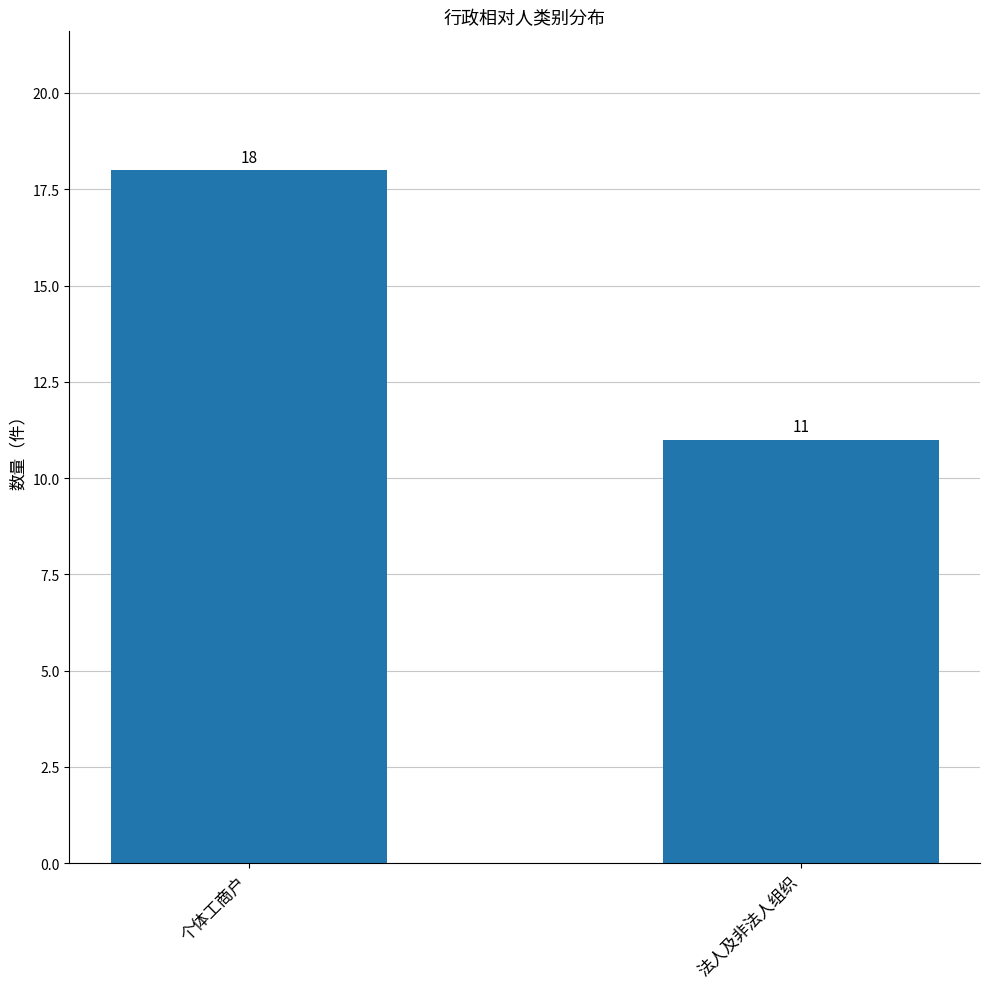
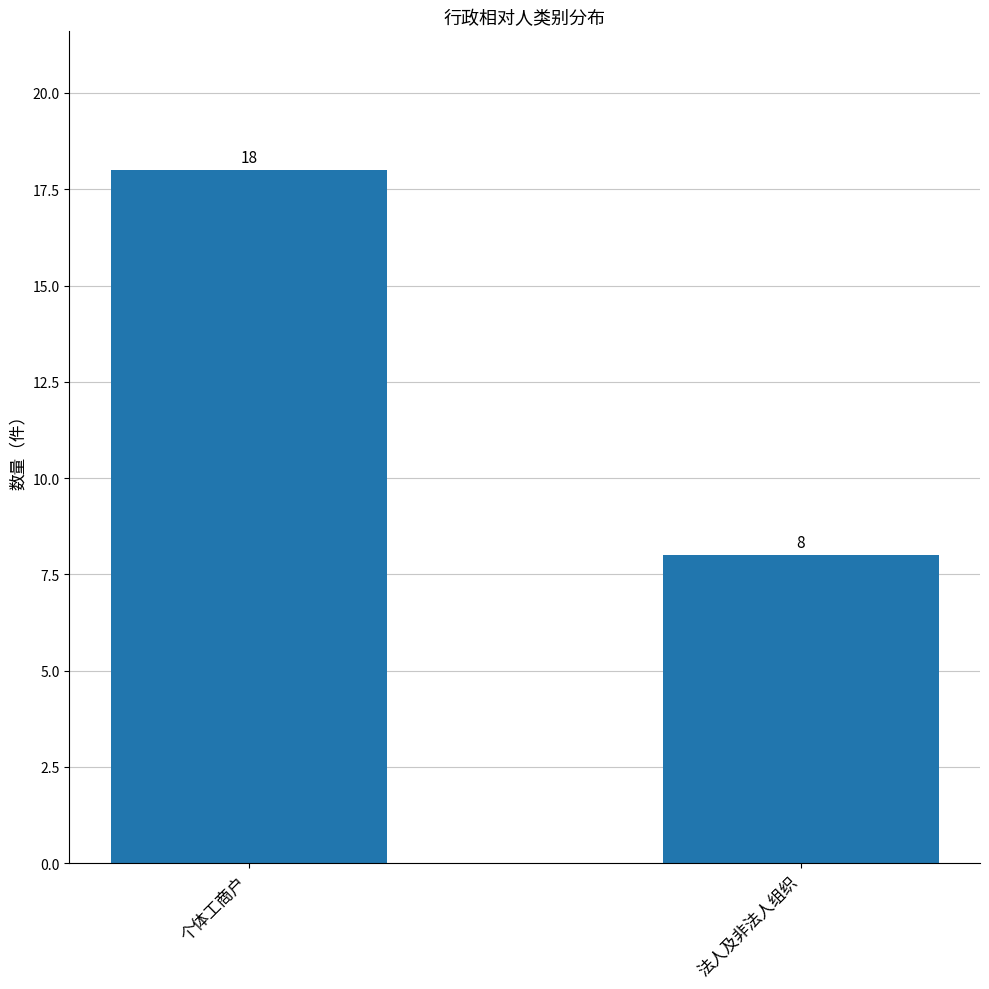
法人及非法人组织: 11 -> 8
